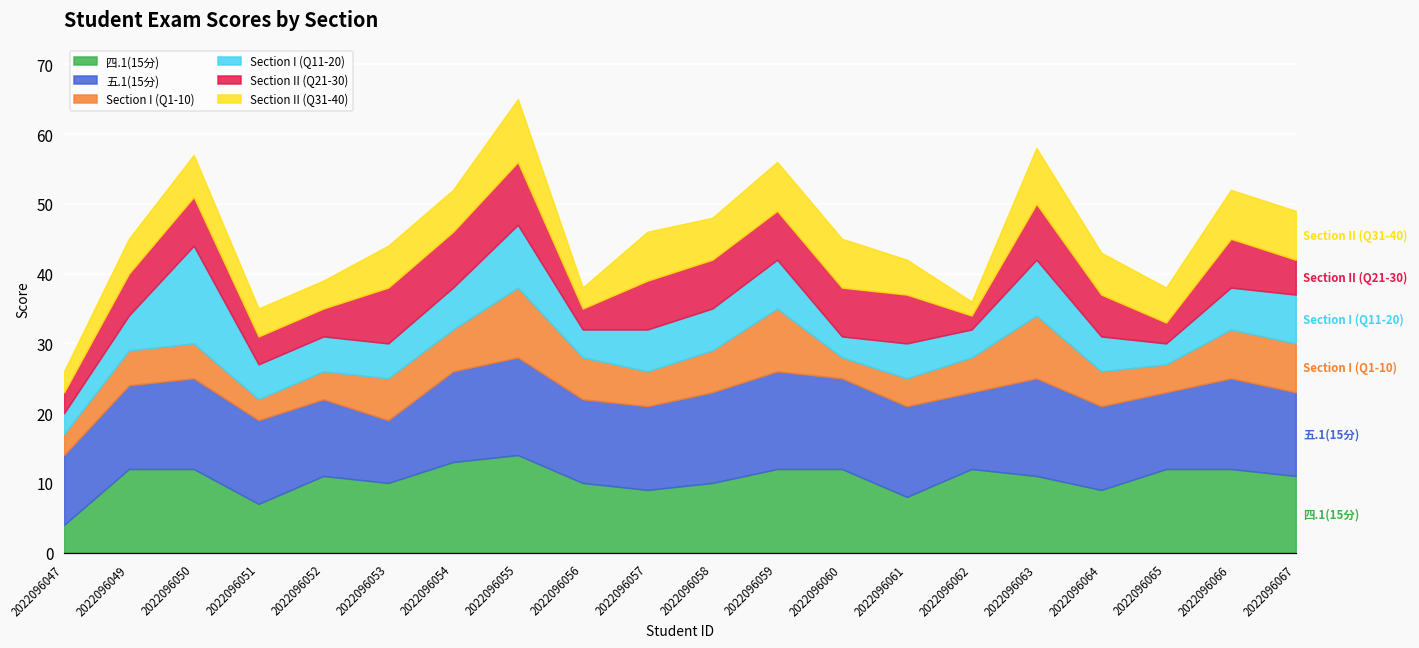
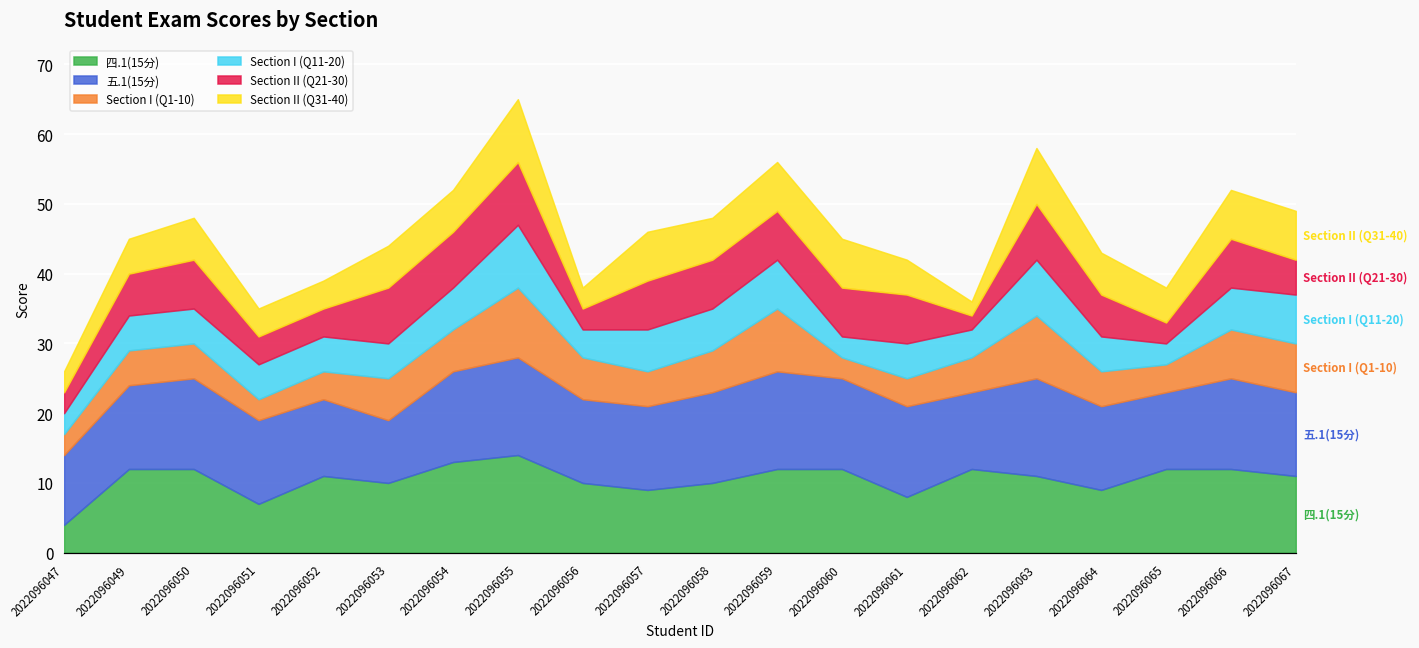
Section I (Q11-20), 2022096050: 14 -> 5
